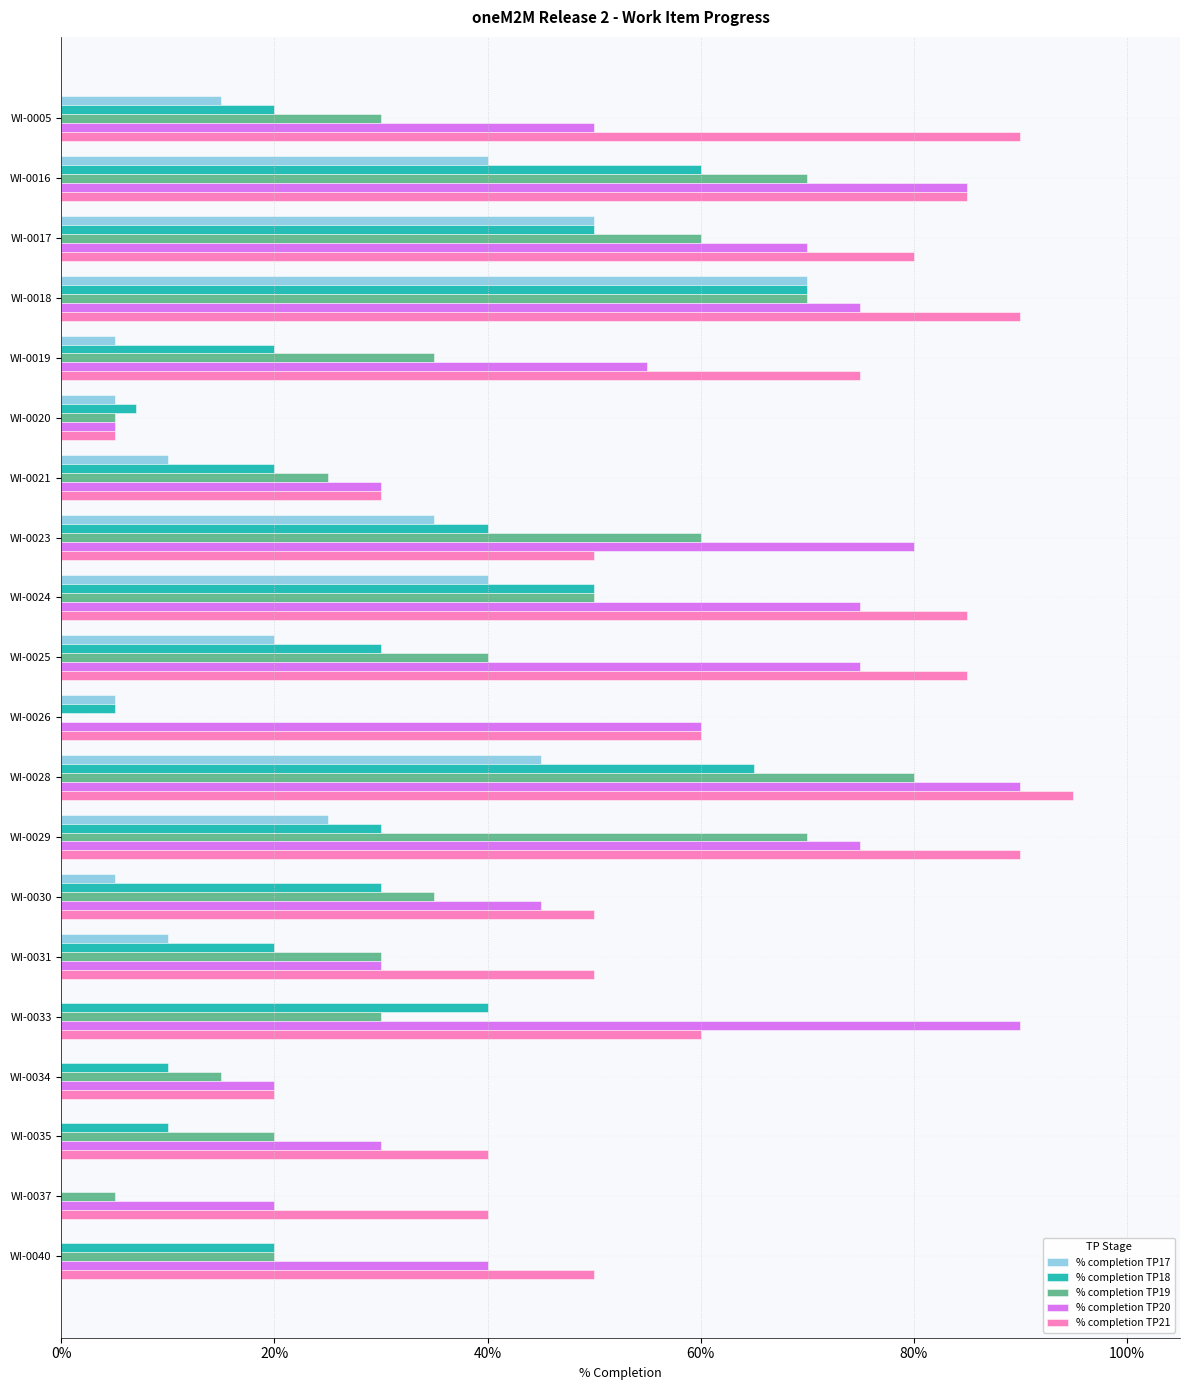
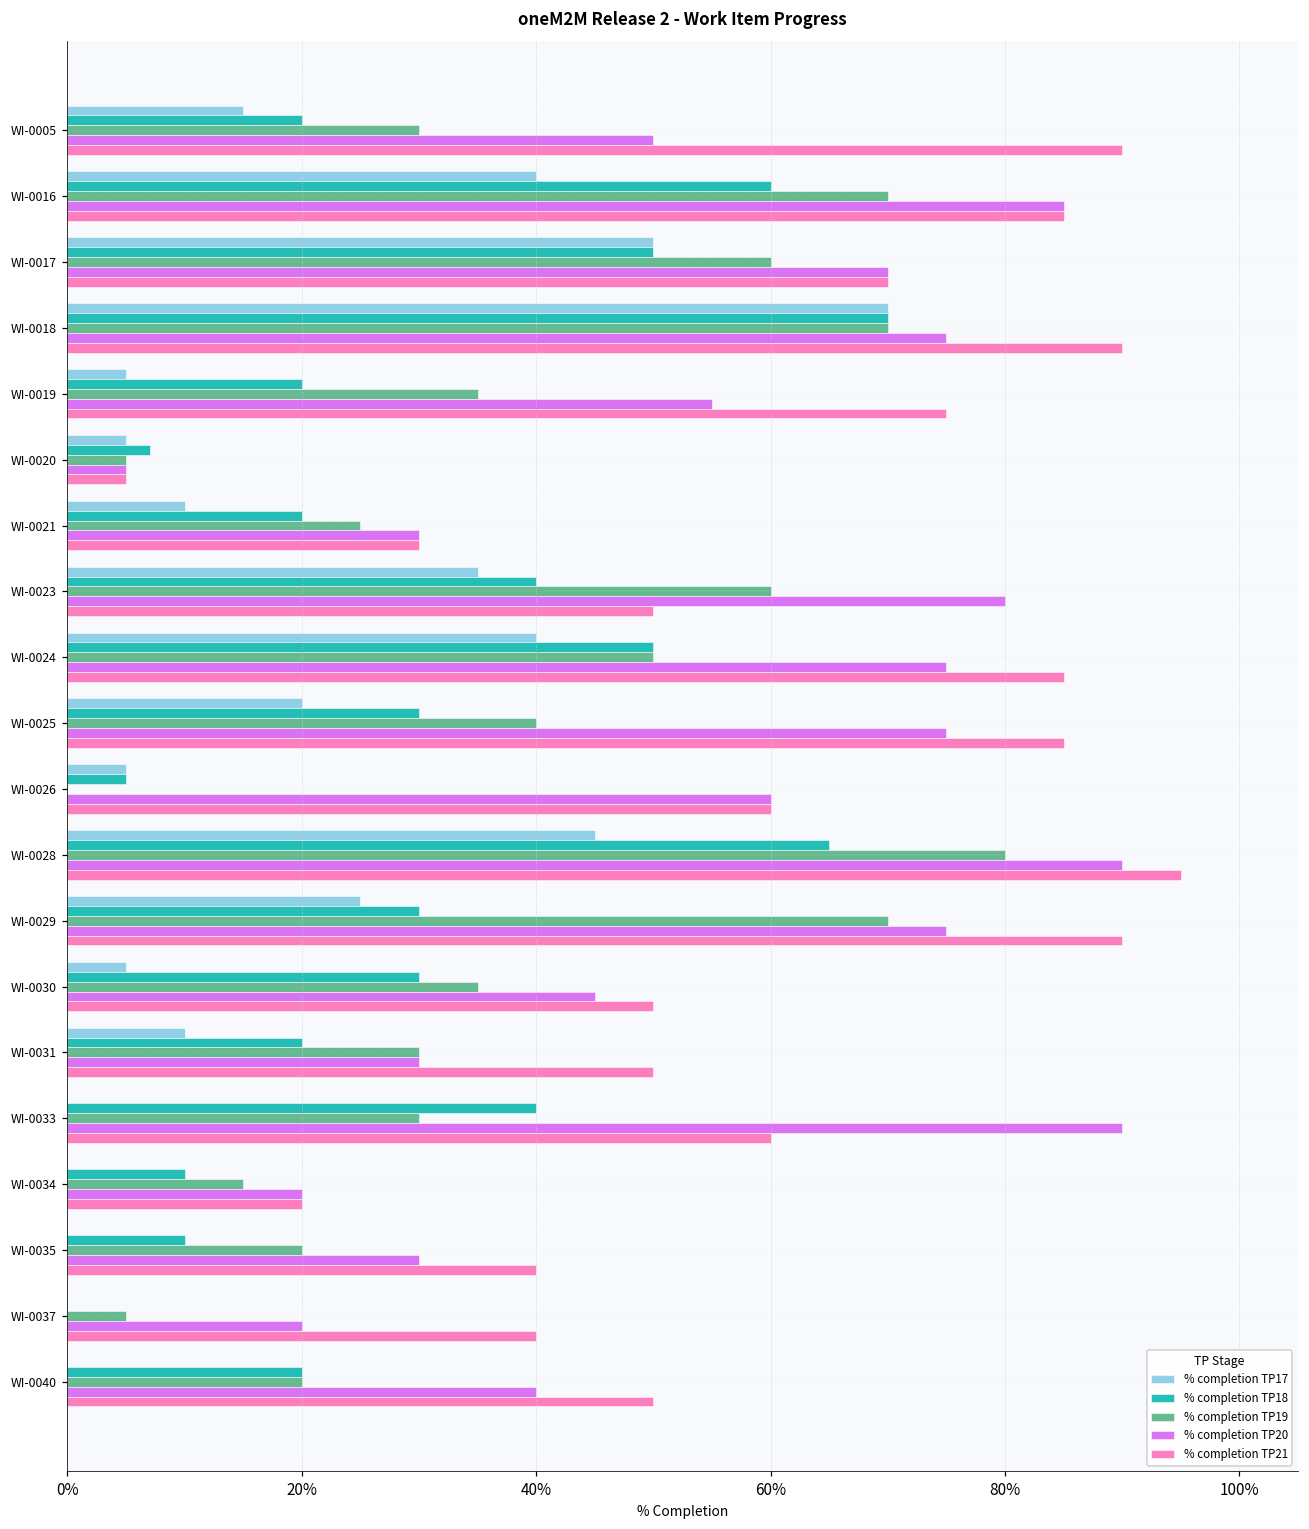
% completion TP21, WI-0017: 80.0% -> 70.0%
